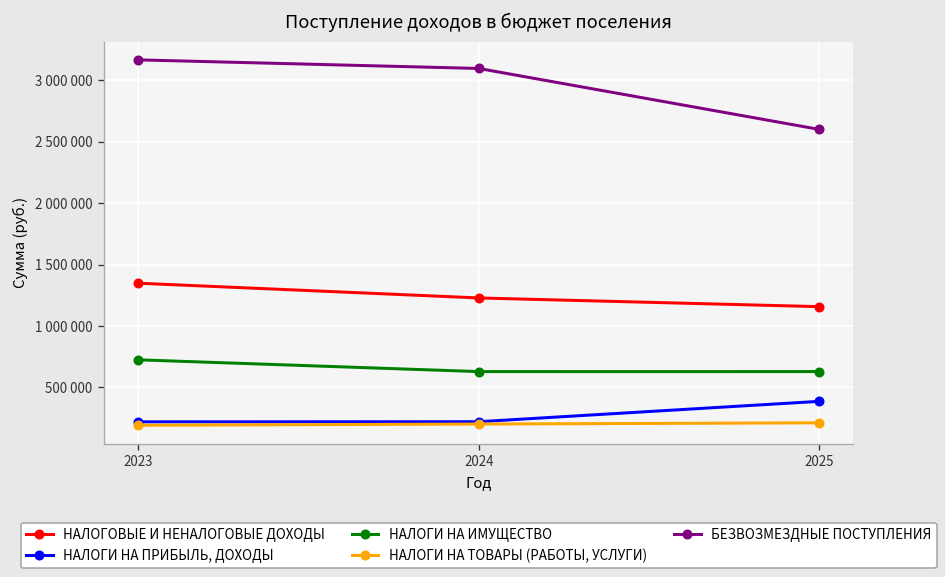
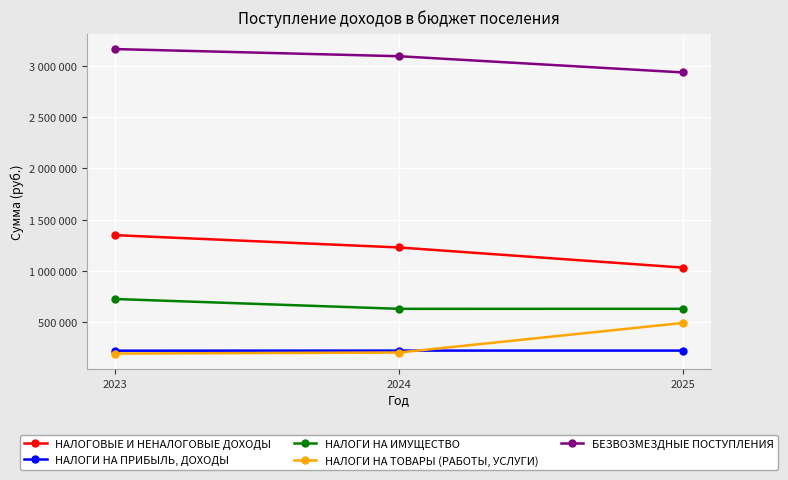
НАЛОГОВЫЕ И НЕНАЛОГОВЫЕ ДОХОДЫ, 2025: 1160000 -> 1030000
НАЛОГИ НА ПРИБЫЛЬ, ДОХОДЫ, 2025: 390000 -> 220000
НАЛОГИ НА ТОВАРЫ (РАБОТЫ, УСЛУГИ), 2025: 210000 -> 490000
БЕЗВОЗМЕЗДНЫЕ ПОСТУПЛЕНИЯ, 2025: 2600000 -> 2940000
